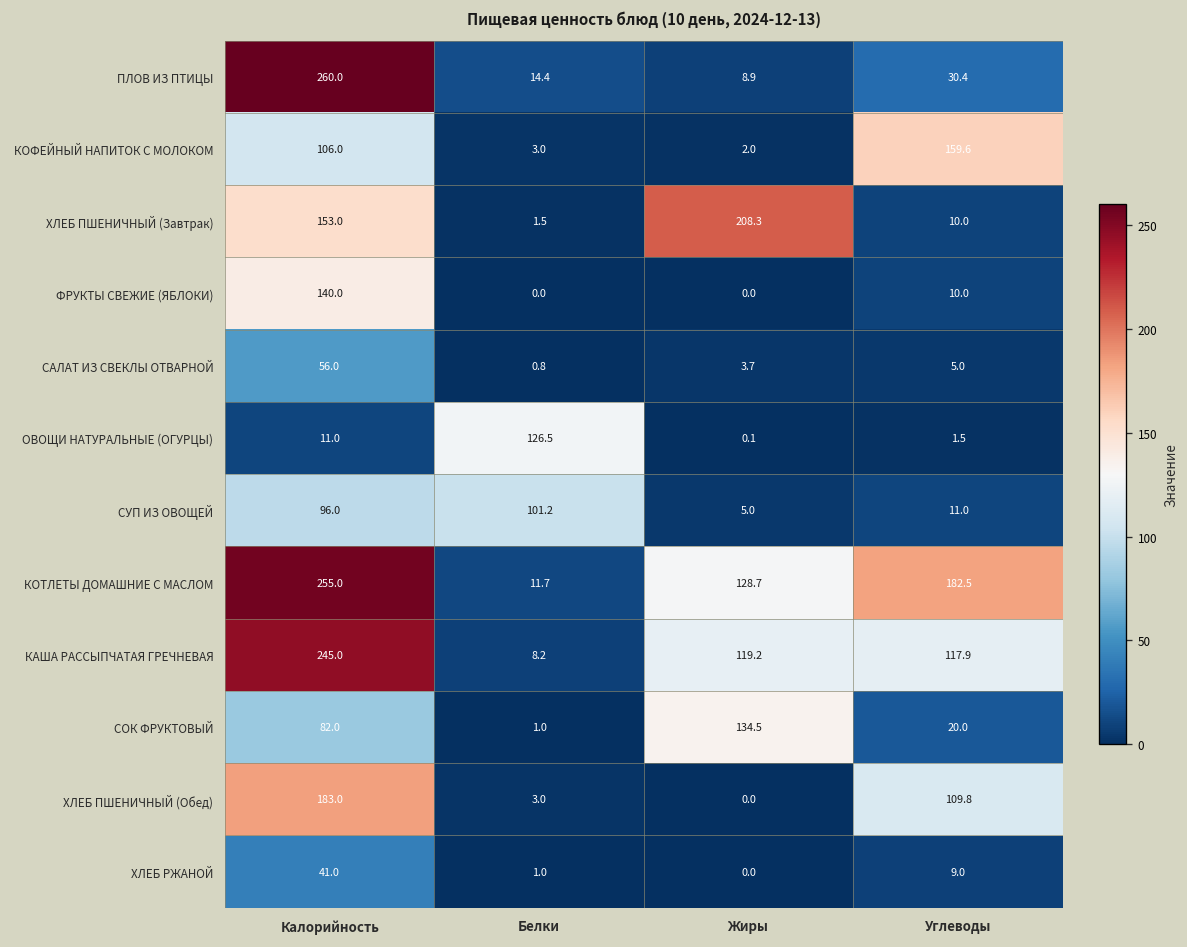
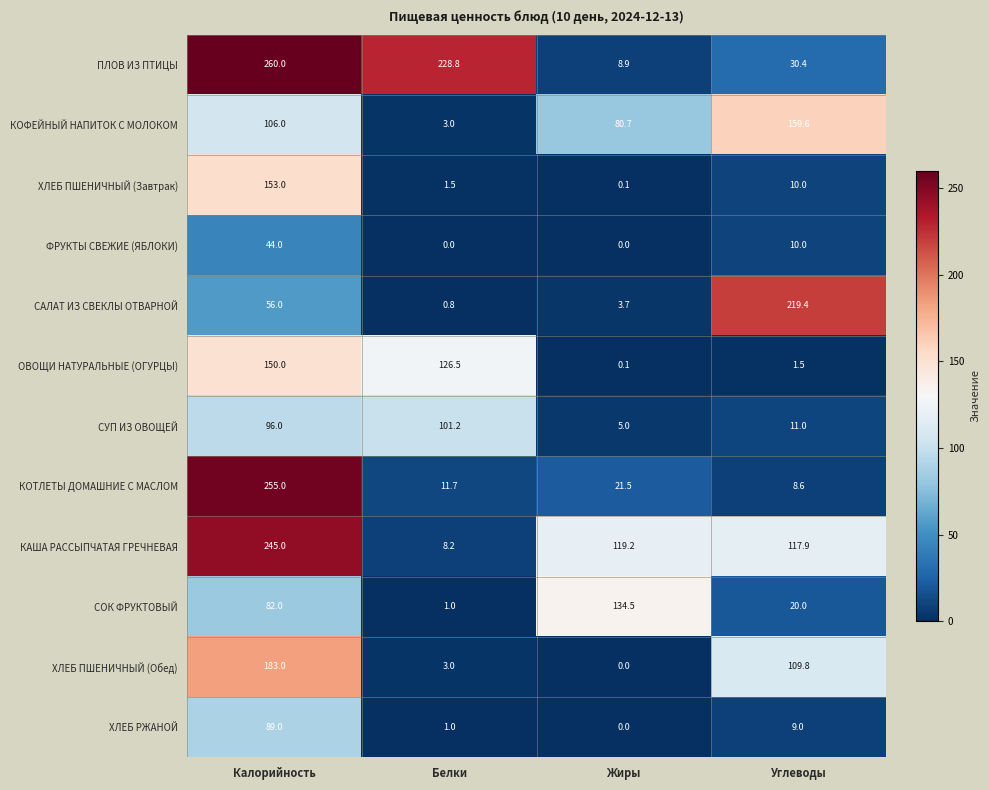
ПЛОВ ИЗ ПТИЦЫ, Белки: 14.4 -> 228.8
КОФЕЙНЫЙ НАПИТОК С МОЛОКОМ, Жиры: 2.0 -> 80.7
ХЛЕБ ПШЕНИЧНЫЙ (Завтрак), Жиры: 208.3 -> 0.1
ФРУКТЫ СВЕЖИЕ (ЯБЛОКИ), Калорийность: 140.0 -> 44.0
САЛАТ ИЗ СВЕКЛЫ ОТВАРНОЙ, Углеводы: 5.0 -> 219.4
ОВОЩИ НАТУРАЛЬНЫЕ (ОГУРЦЫ), Калорийность: 11.0 -> 150.0
КОТЛЕТЫ ДОМАШНИЕ С МАСЛОМ, Жиры: 128.7 -> 21.5
КОТЛЕТЫ ДОМАШНИЕ С МАСЛОМ, Углеводы: 182.5 -> 8.6
ХЛЕБ РЖАНОЙ, Калорийность: 41.0 -> 89.0
